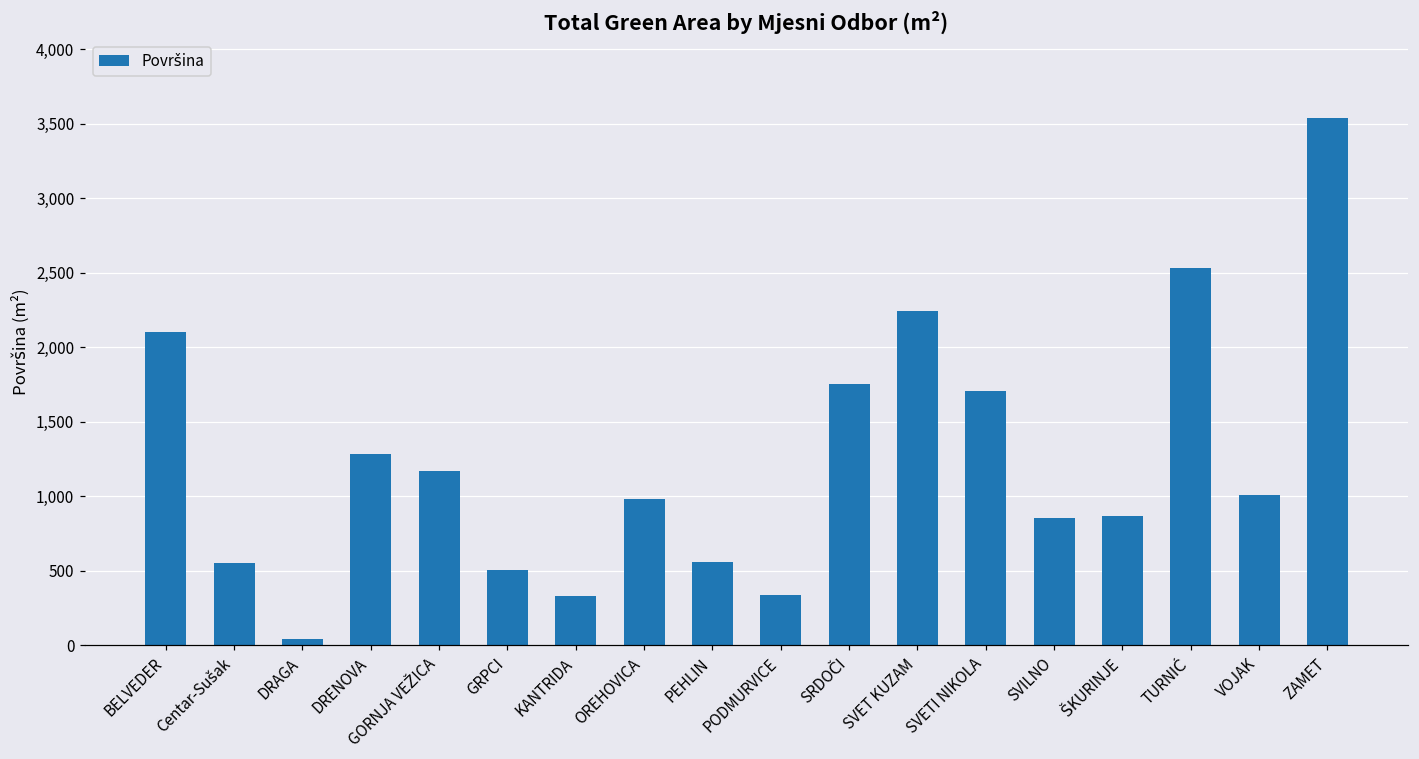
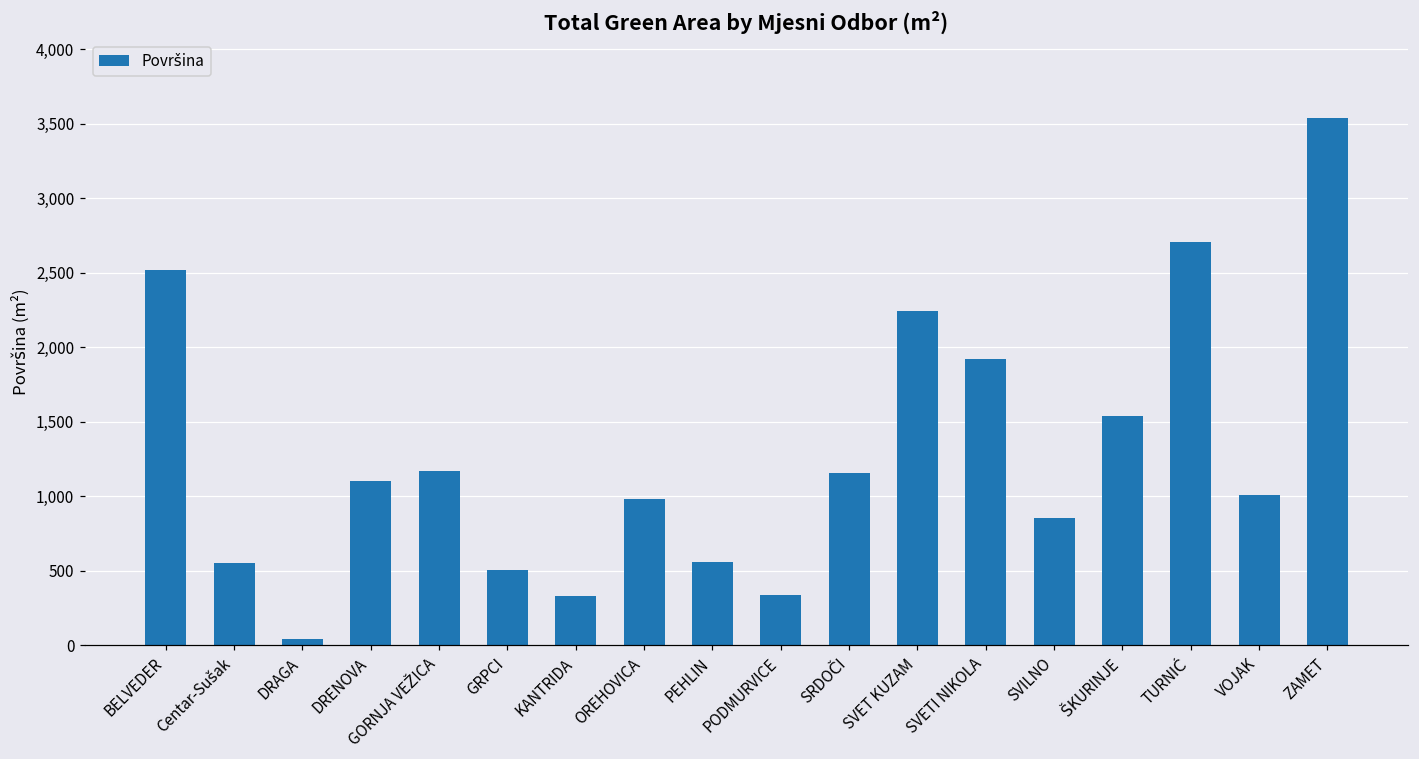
BELVEDER: 2,100 -> 2,520
DRENOVA: 1,290 -> 1,100
SRDOČI: 1,760 -> 1,160
SVETI NIKOLA: 1,700 -> 1,920
ŠKURINJE: 870 -> 1,540
TURNIĆ: 2,530 -> 2,700
